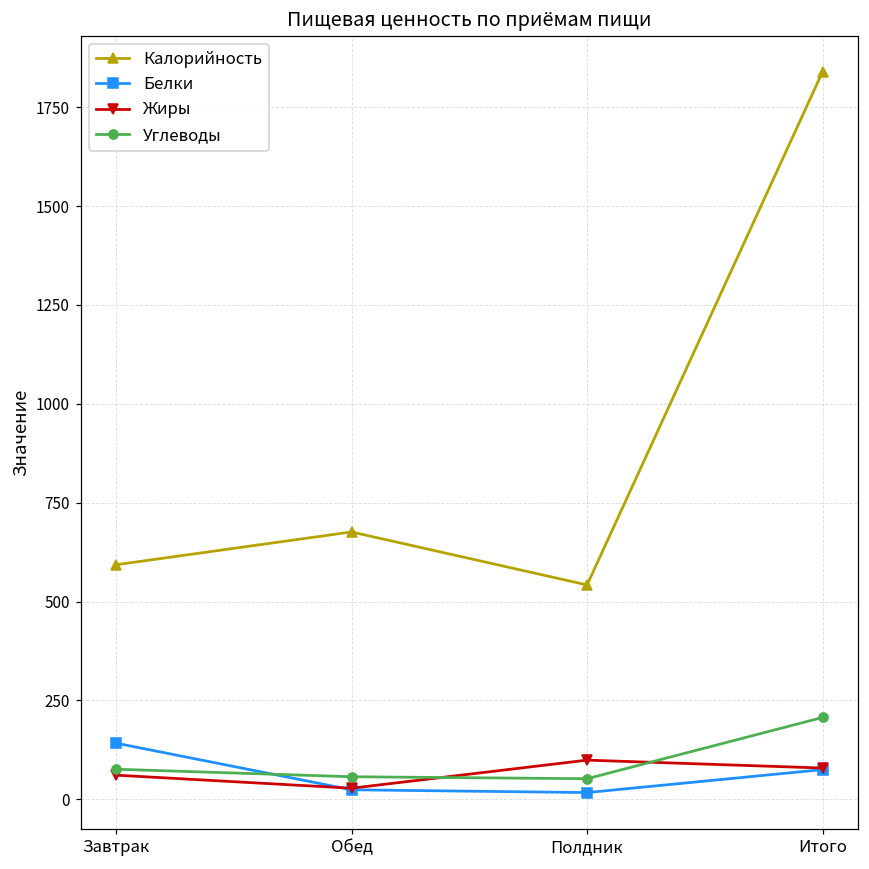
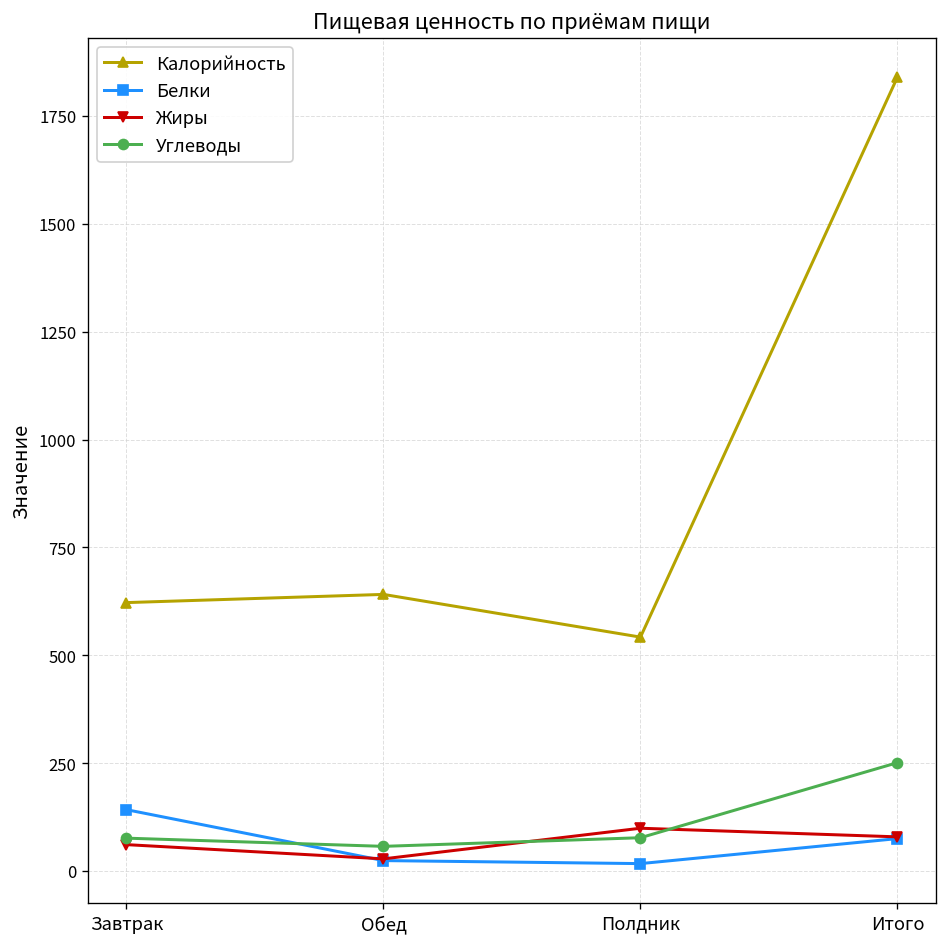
Калорийность, Завтрак: 590 -> 620
Калорийность, Обед: 680 -> 640
Углеводы, Полдник: 50 -> 80
Углеводы, Итого: 210 -> 250
